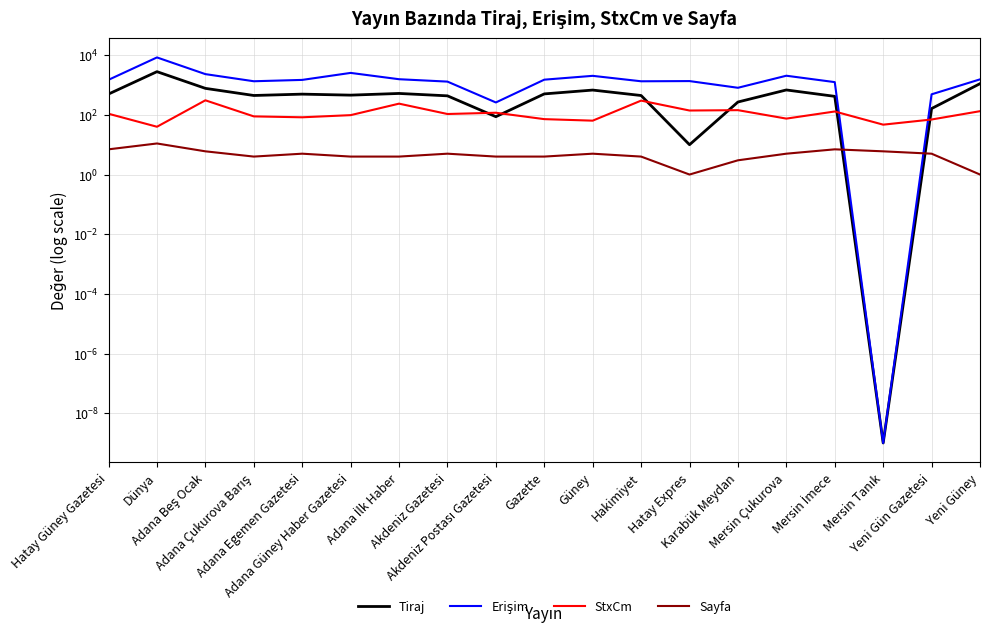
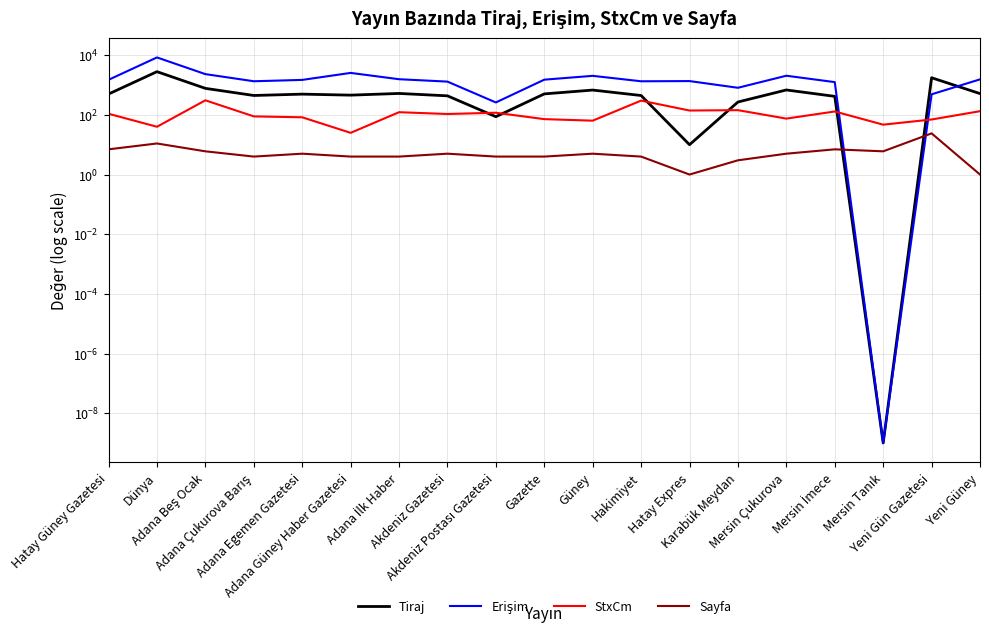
StxCm, Adana Güney Haber Gazetesi: 100 -> 30
StxCm, Adana İlk Haber: 200 -> 120
Tiraj, Yeni Gün Gazetesi: 200 -> 2000
Sayfa, Yeni Gün Gazetesi: 5 -> 20
Tiraj, Yeni Güney: 1100 -> 500
